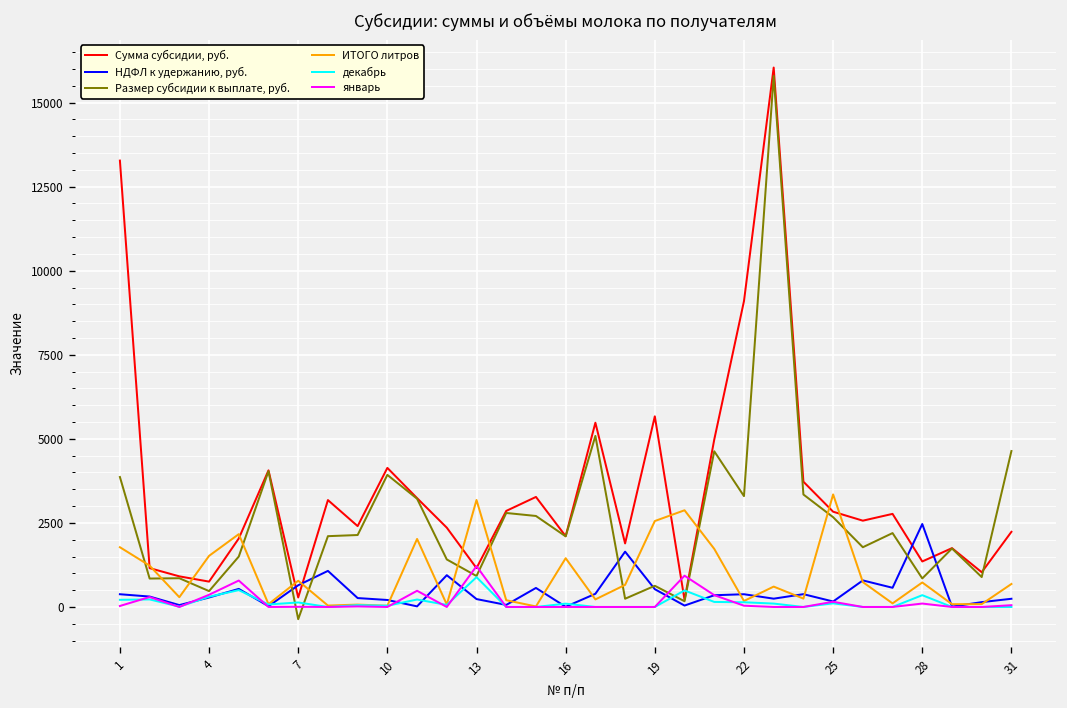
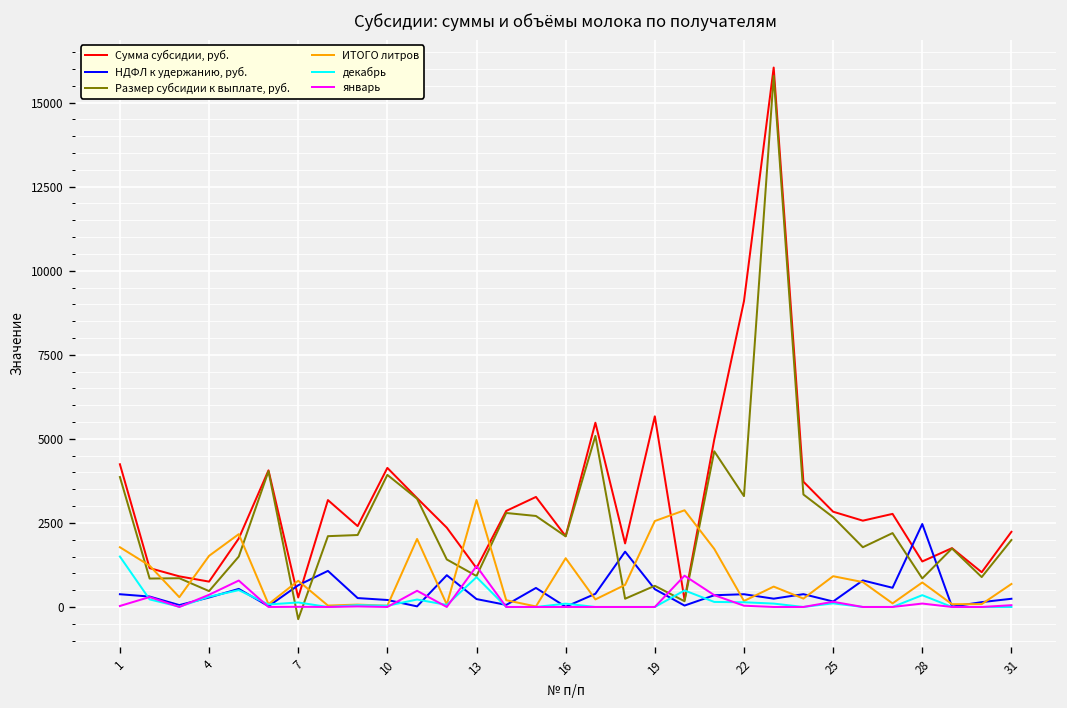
Сумма субсидии, руб., 1: 13300 -> 4200
декабрь, 1: 200 -> 1500
ИТОГО литров, 25: 3300 -> 900
Размер субсидии к выплате, руб., 31: 4600 -> 2000
